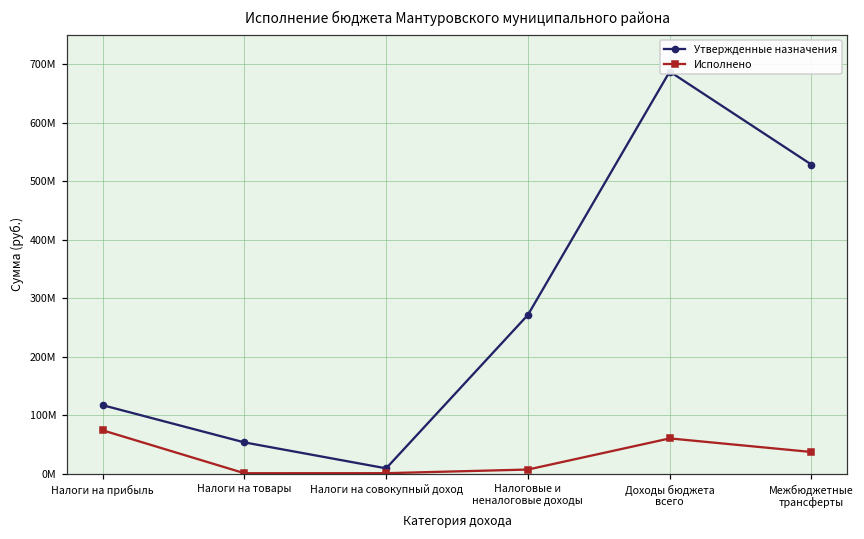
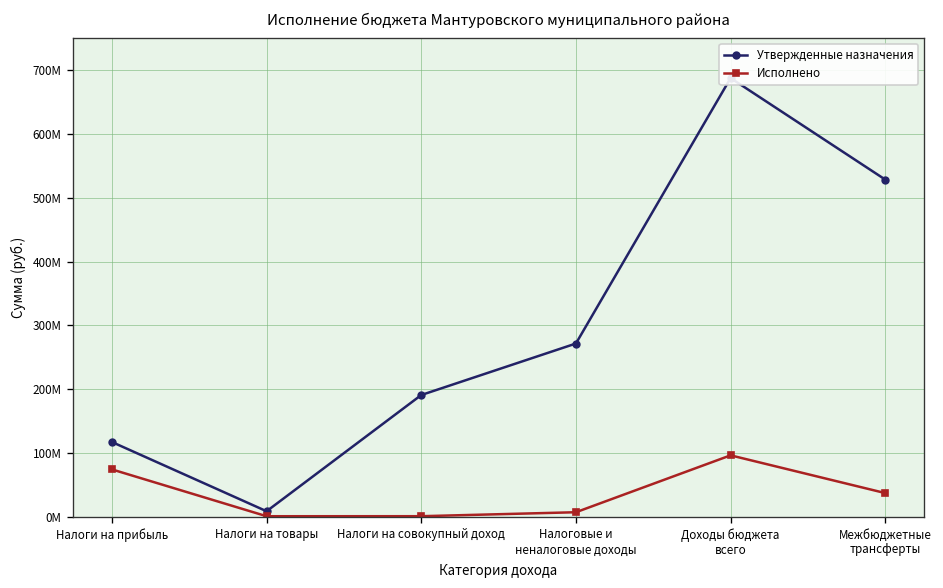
Утвержденные назначения, Налоги на товары: 50000000 -> 10000000
Утвержденные назначения, Налоги на совокупный доход: 10000000 -> 190000000
Исполнено, Доходы бюджета всего: 60000000 -> 100000000
